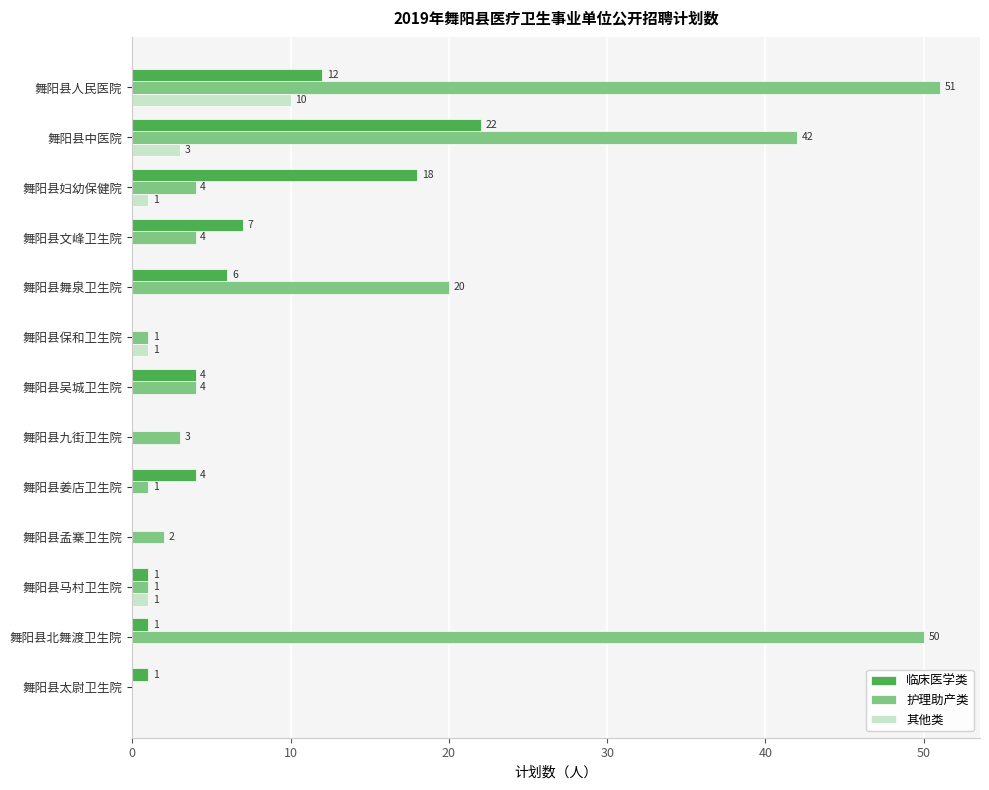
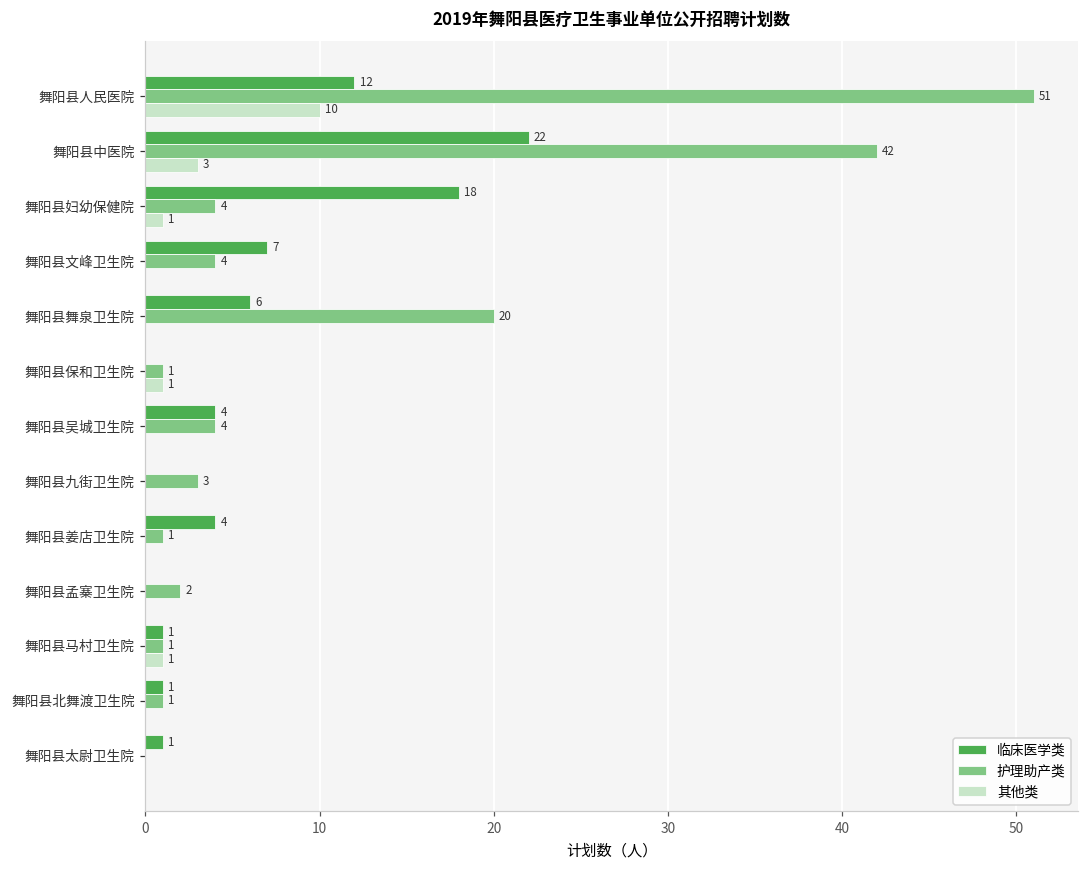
护理助产类, 舞阳县北舞渡卫生院: 50 -> 1
